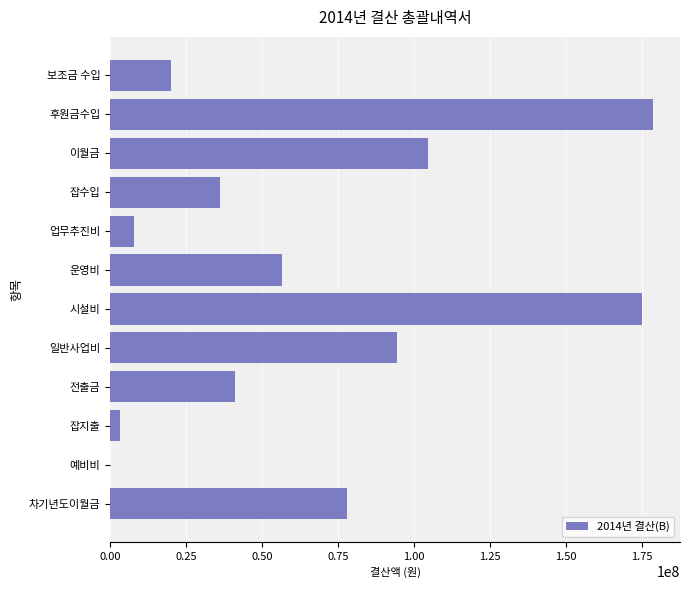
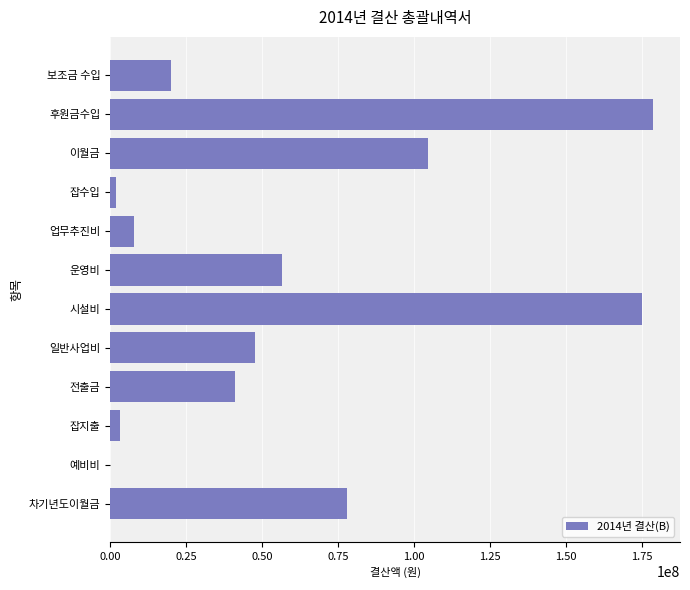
잡수입: 36000000 -> 2000000
일반사업비: 94000000 -> 48000000
